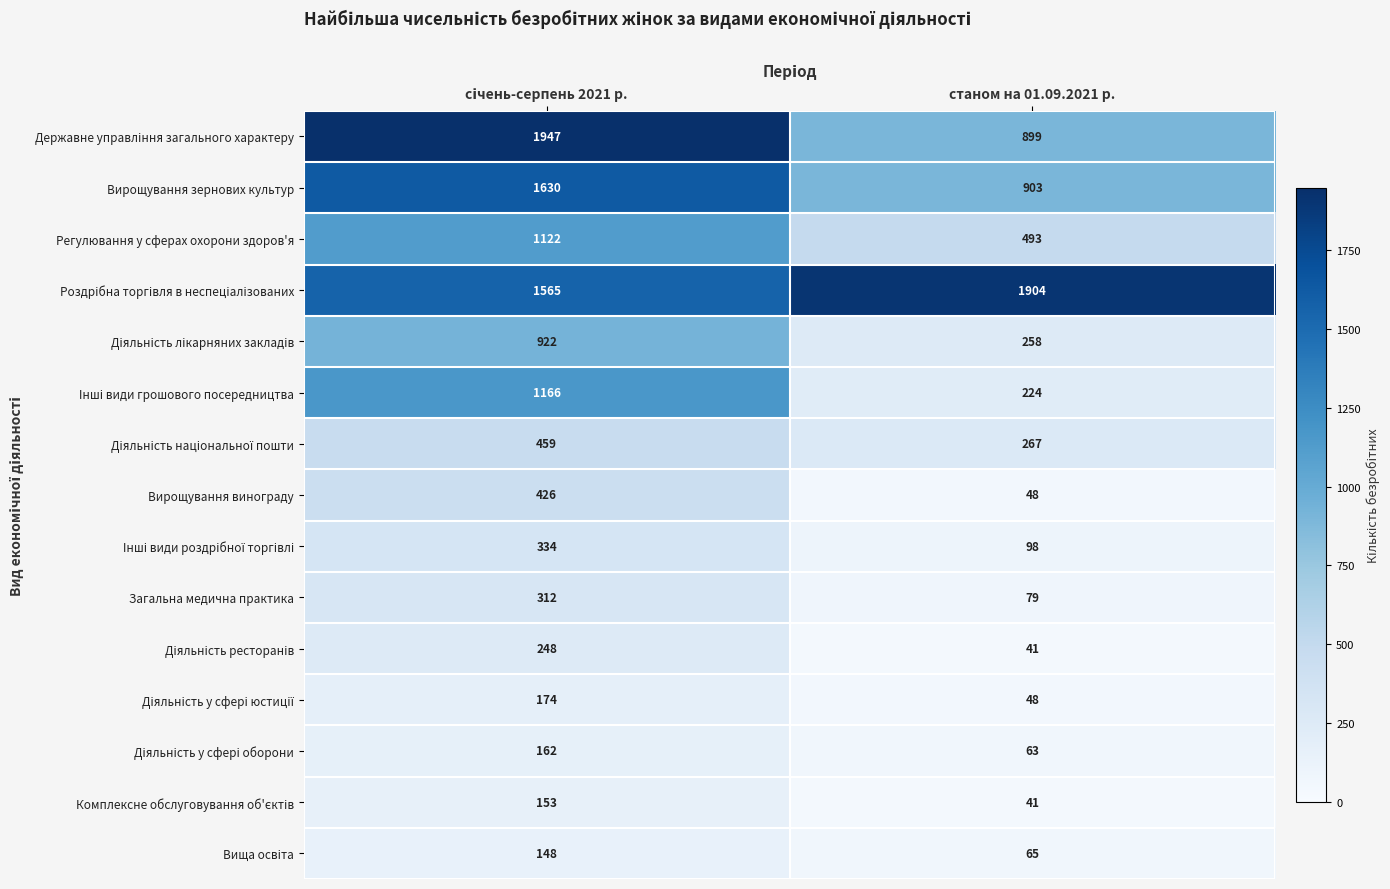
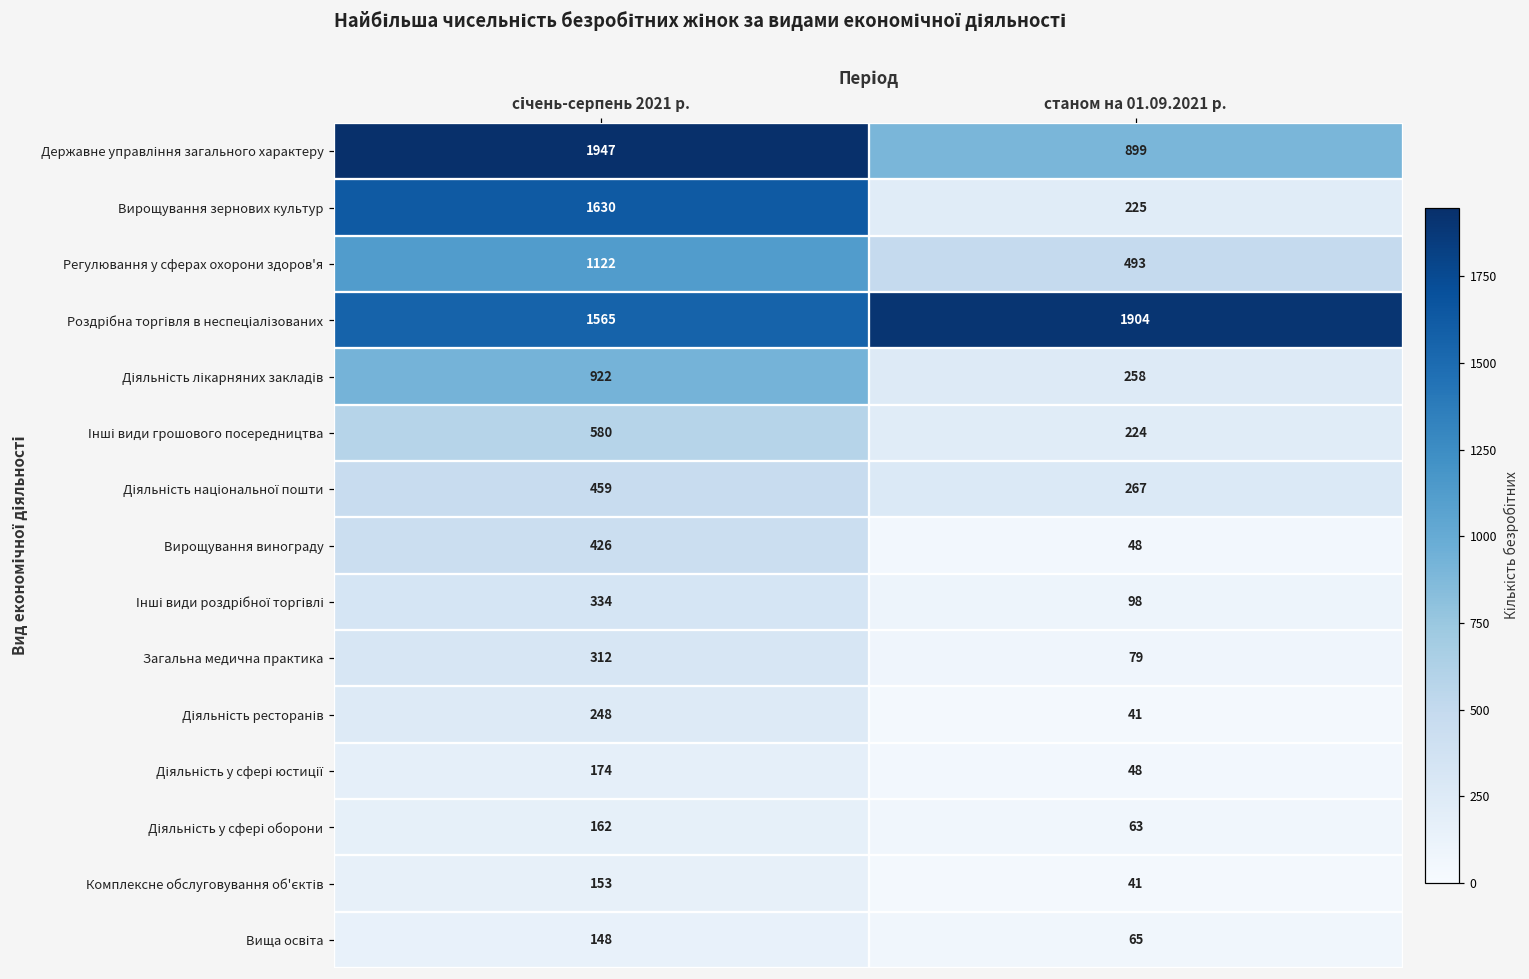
Вирощування зернових культур, станом на 01.09.2021 р.: 903 -> 225
Інші види грошового посередництва, січень-серпень 2021 р.: 1166 -> 580
